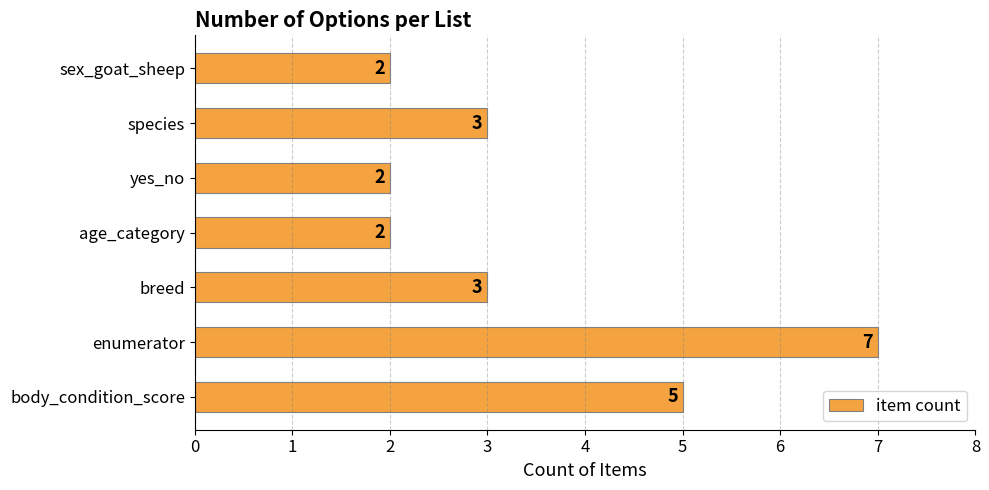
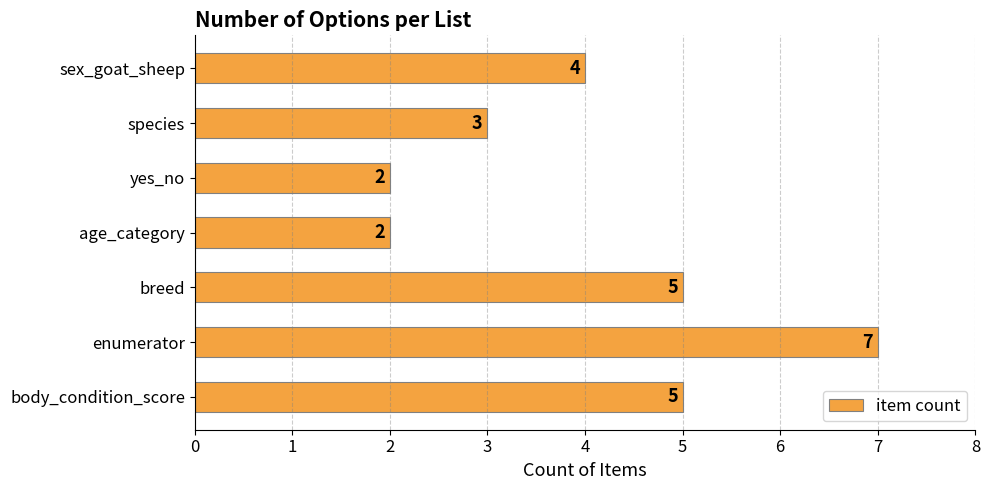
sex_goat_sheep: 2 -> 4
breed: 3 -> 5
